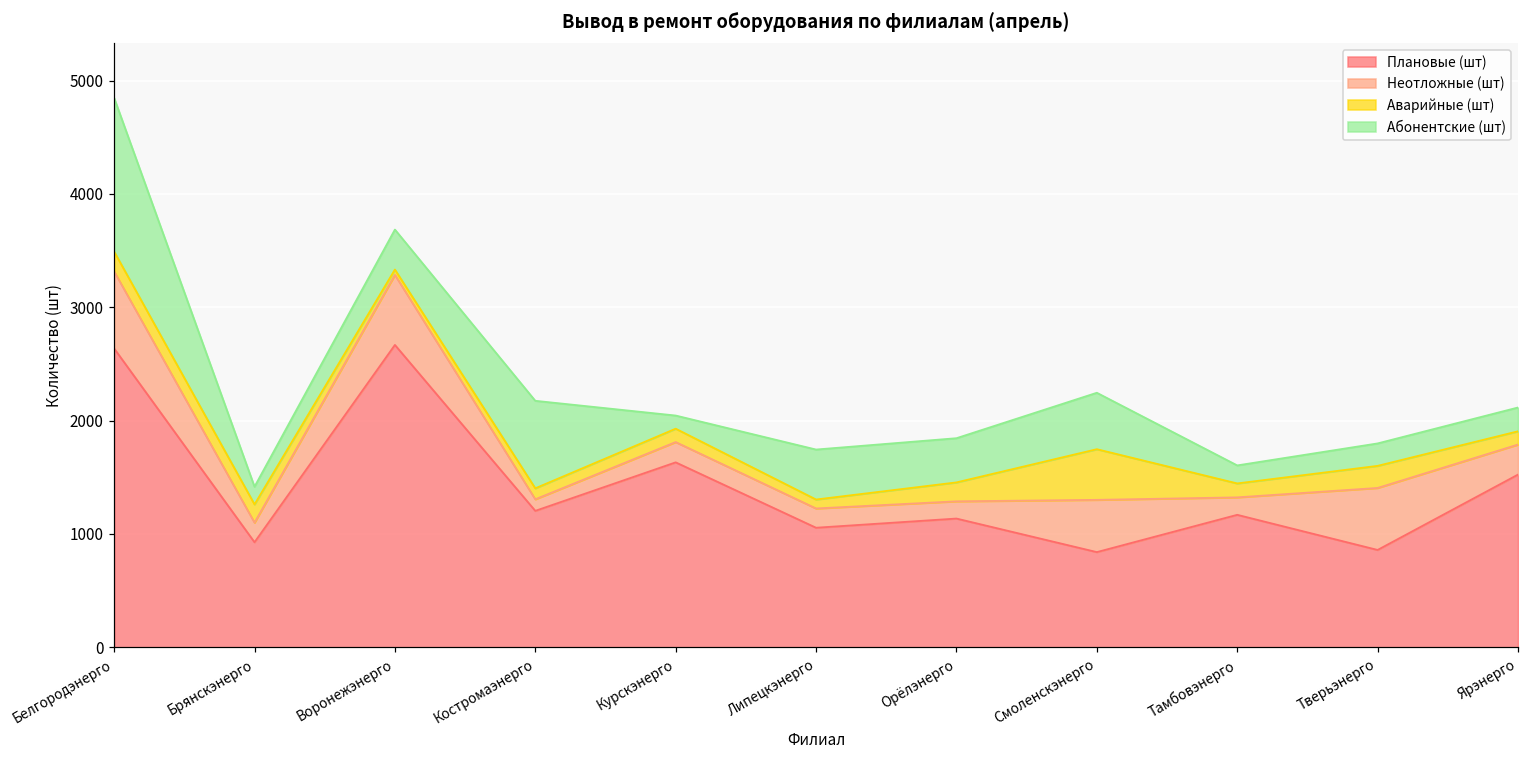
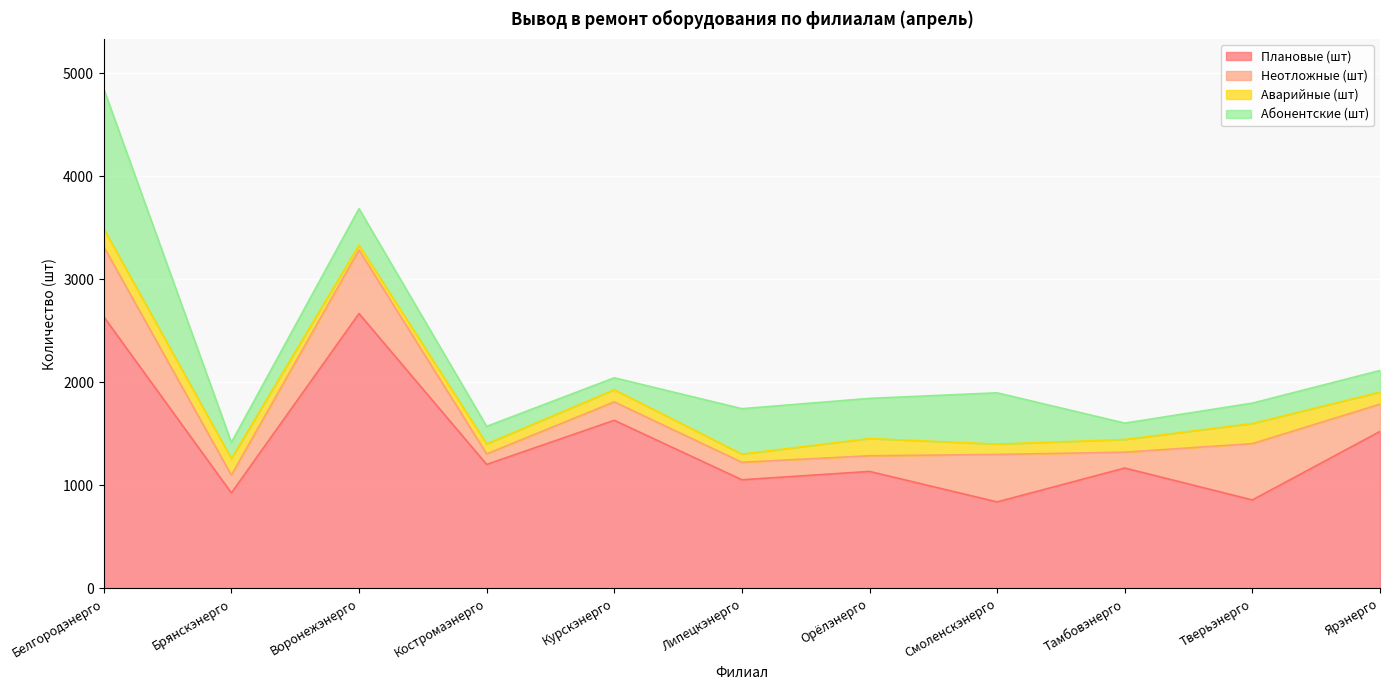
Абонентские (шт), Костромаэнерго: 770 -> 170
Аварийные (шт), Смоленскэнерго: 450 -> 100
